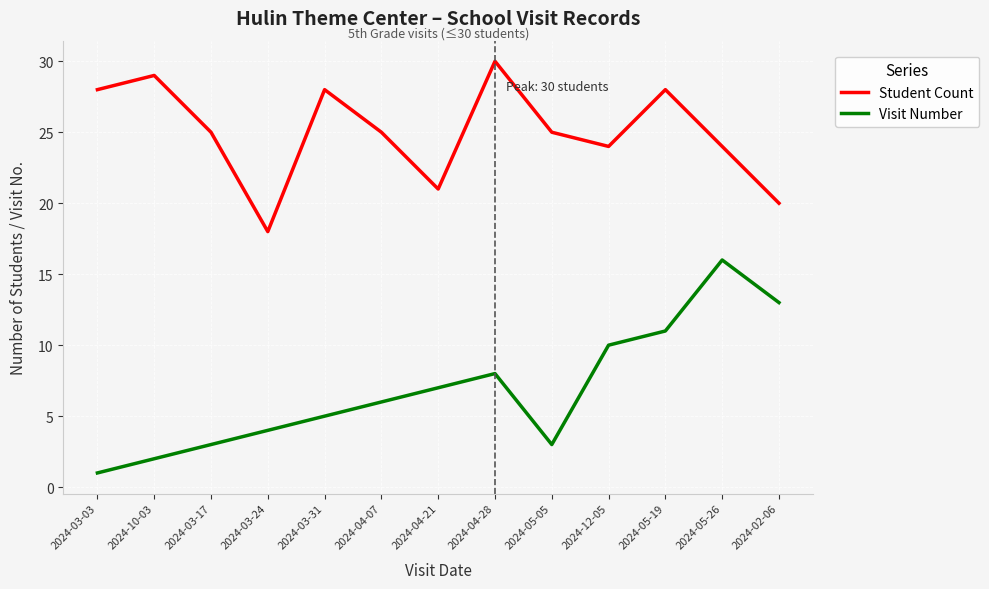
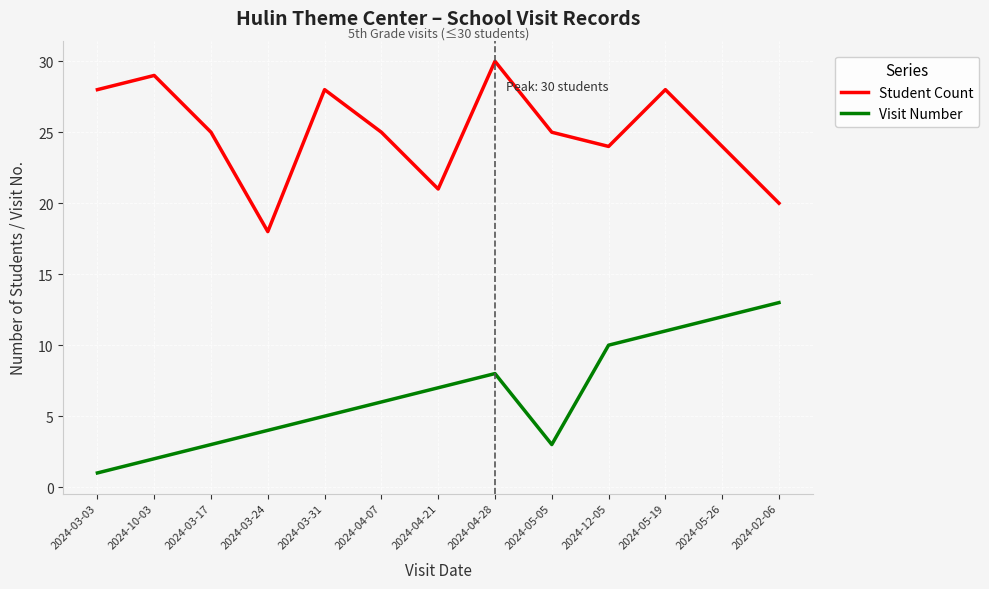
Visit Number, 2024-05-26: 16 -> 12
